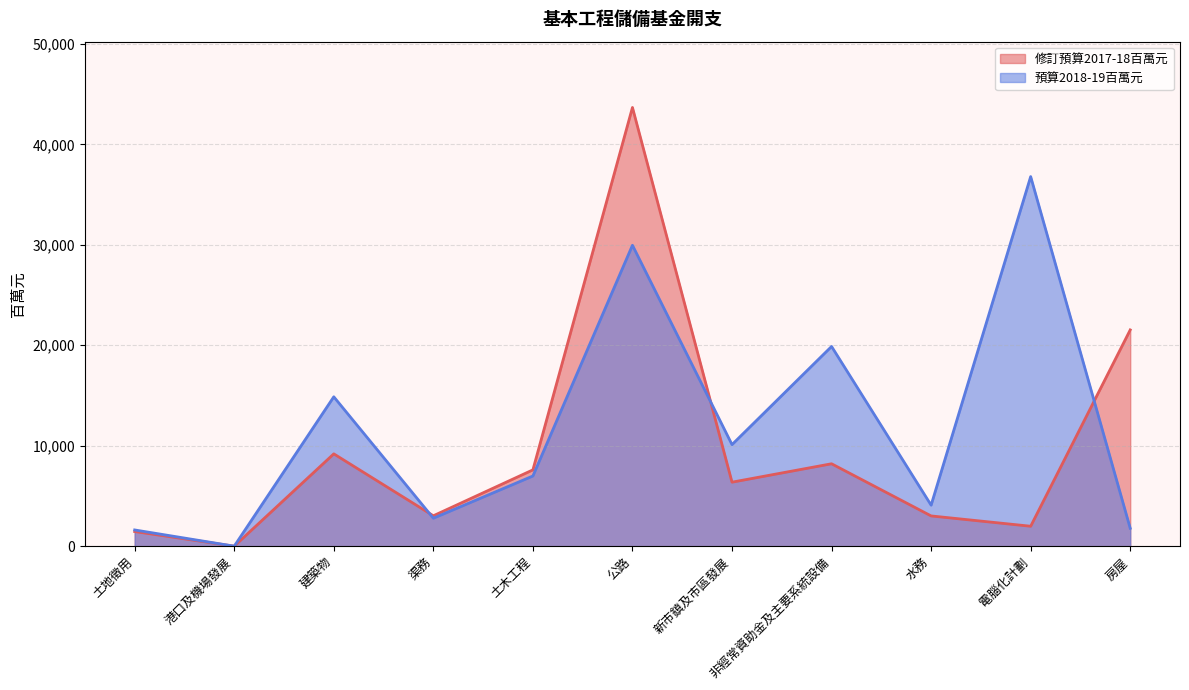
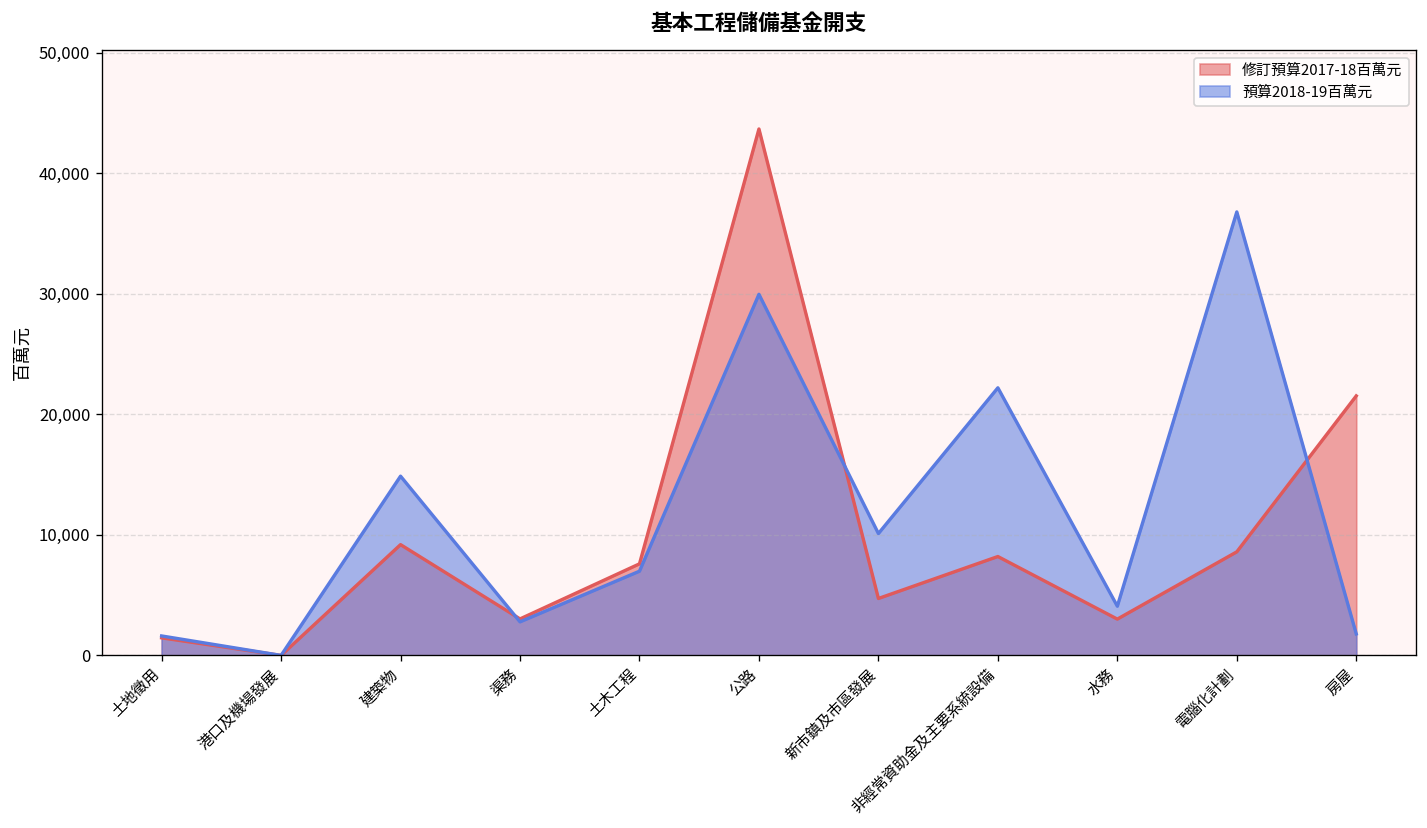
修訂預算2017-18百萬元, 新市鎮及市區發展: 6,400 -> 4,700
預算2018-19百萬元, 非經常資助金及主要系統設備: 19,900 -> 22,200
修訂預算2017-18百萬元, 電腦化計劃: 2,000 -> 8,600
